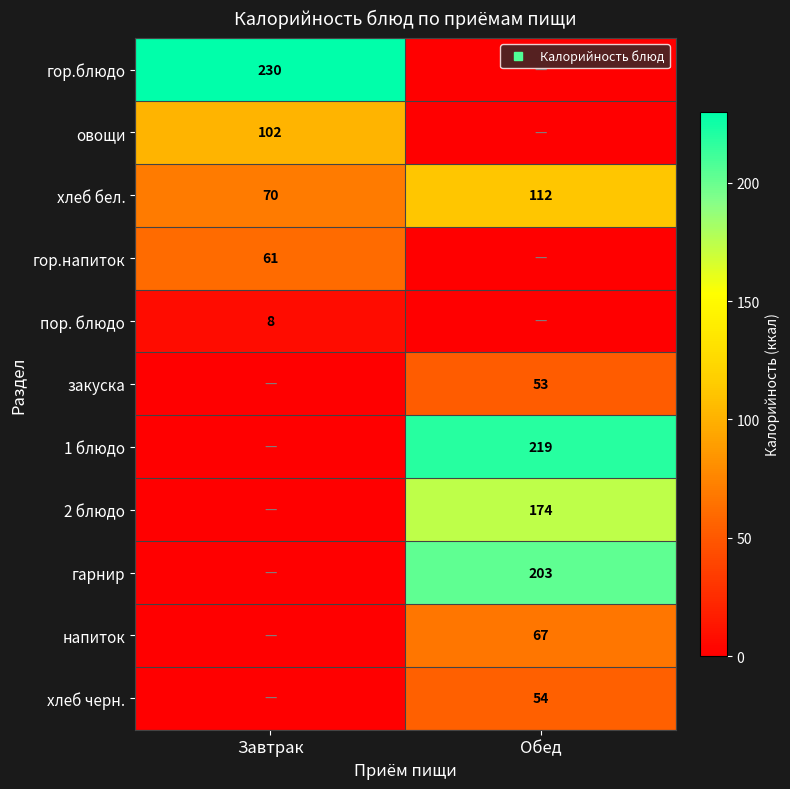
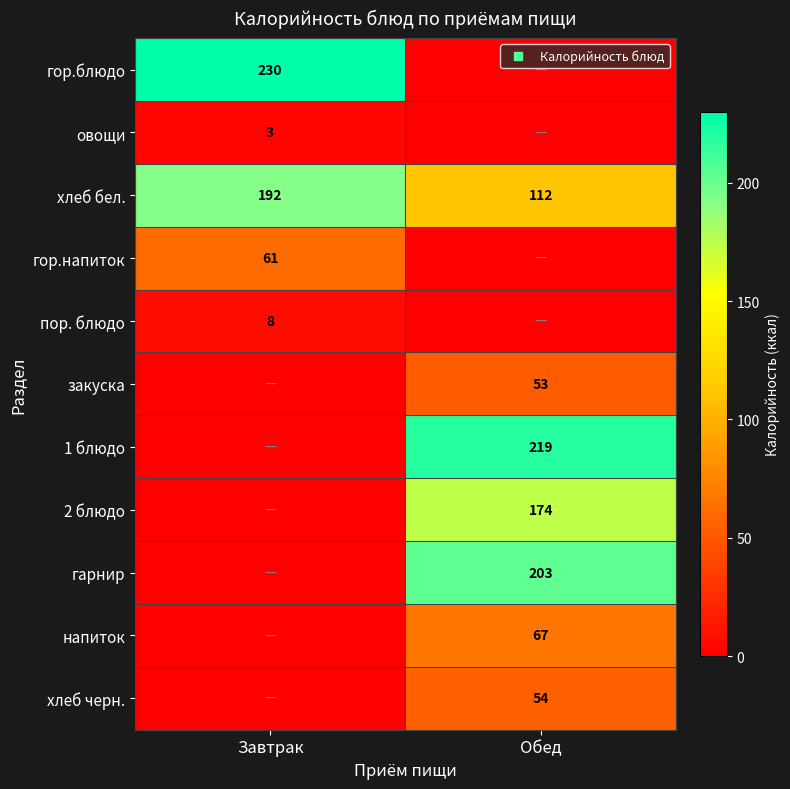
овощи, Завтрак: 102 -> 3
хлеб бел., Завтрак: 70 -> 192
